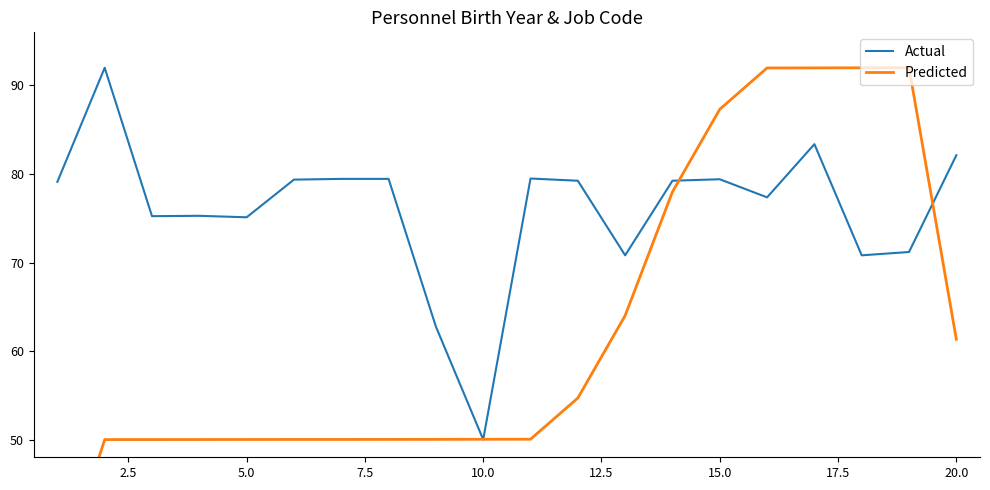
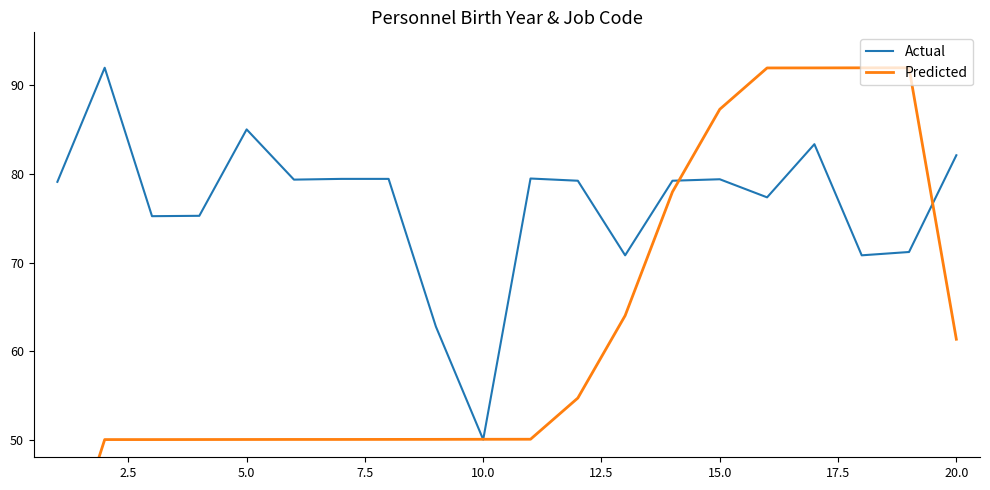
Actual, 5.0: 75 -> 85
